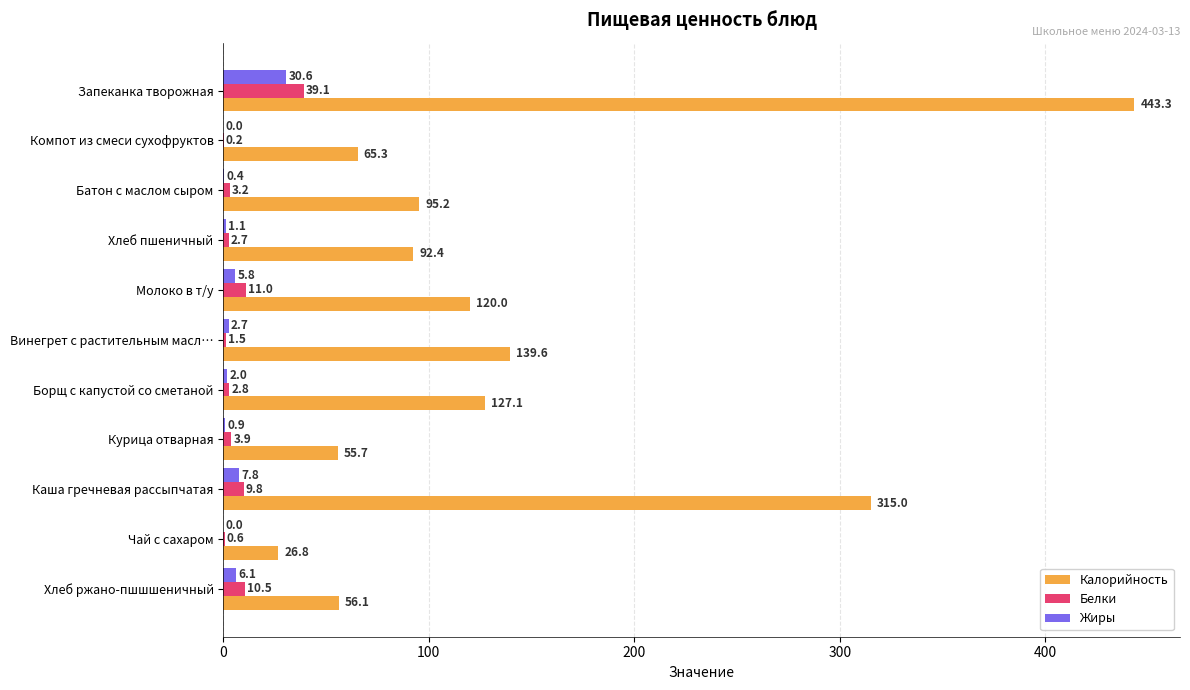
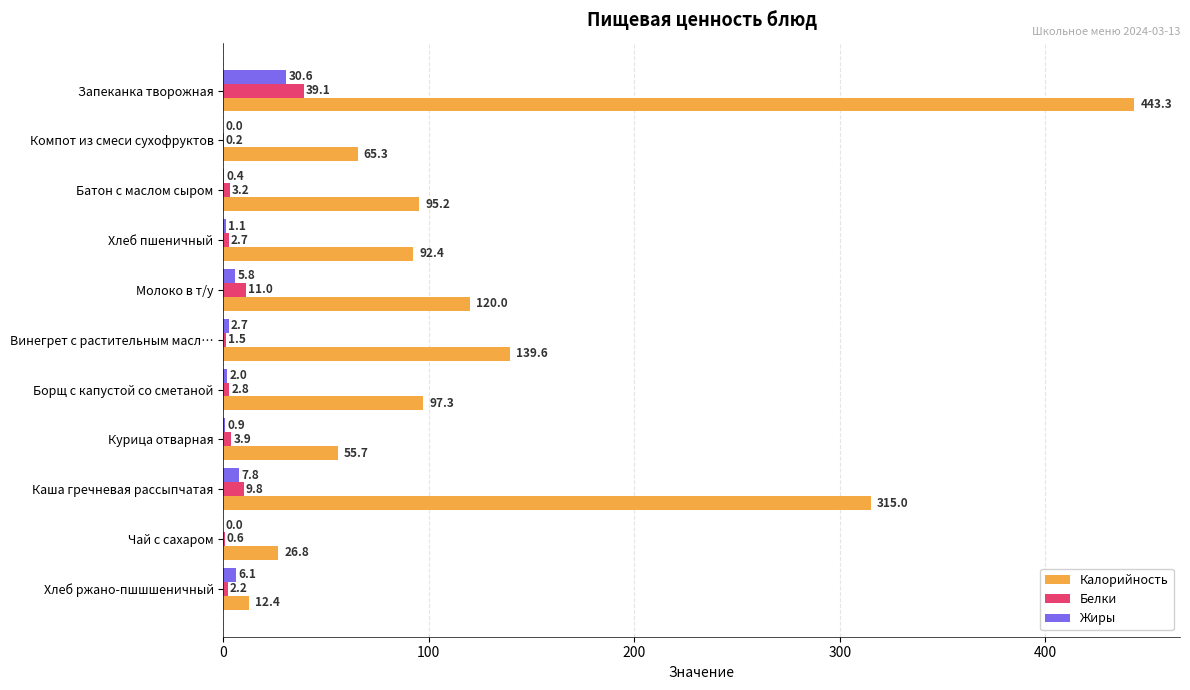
Калорийность, Борщ с капустой со сметаной: 127.1 -> 97.3
Белки, Хлеб ржано-пшшшеничный: 10.5 -> 2.2
Калорийность, Хлеб ржано-пшшшеничный: 56.1 -> 12.4
